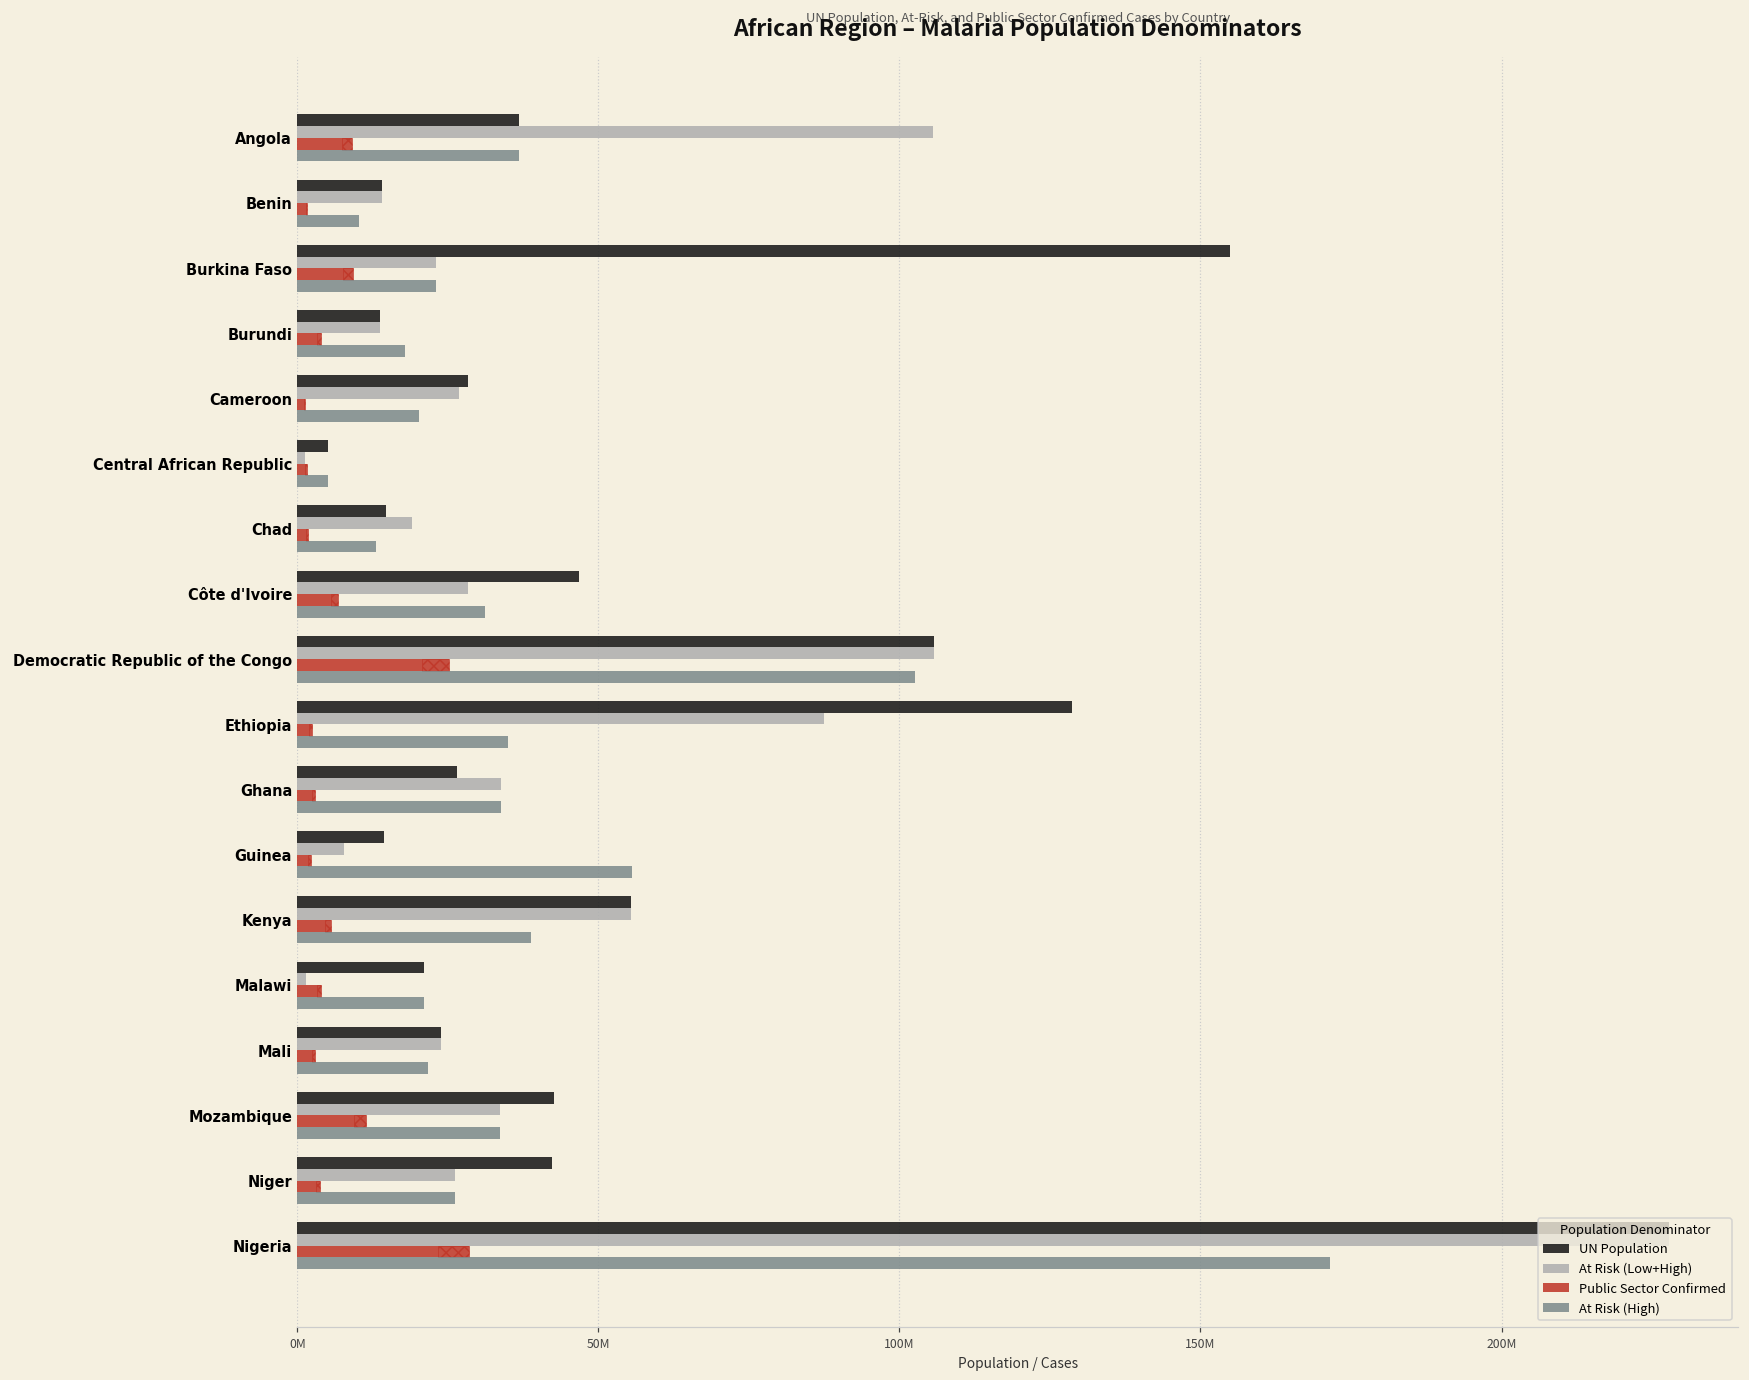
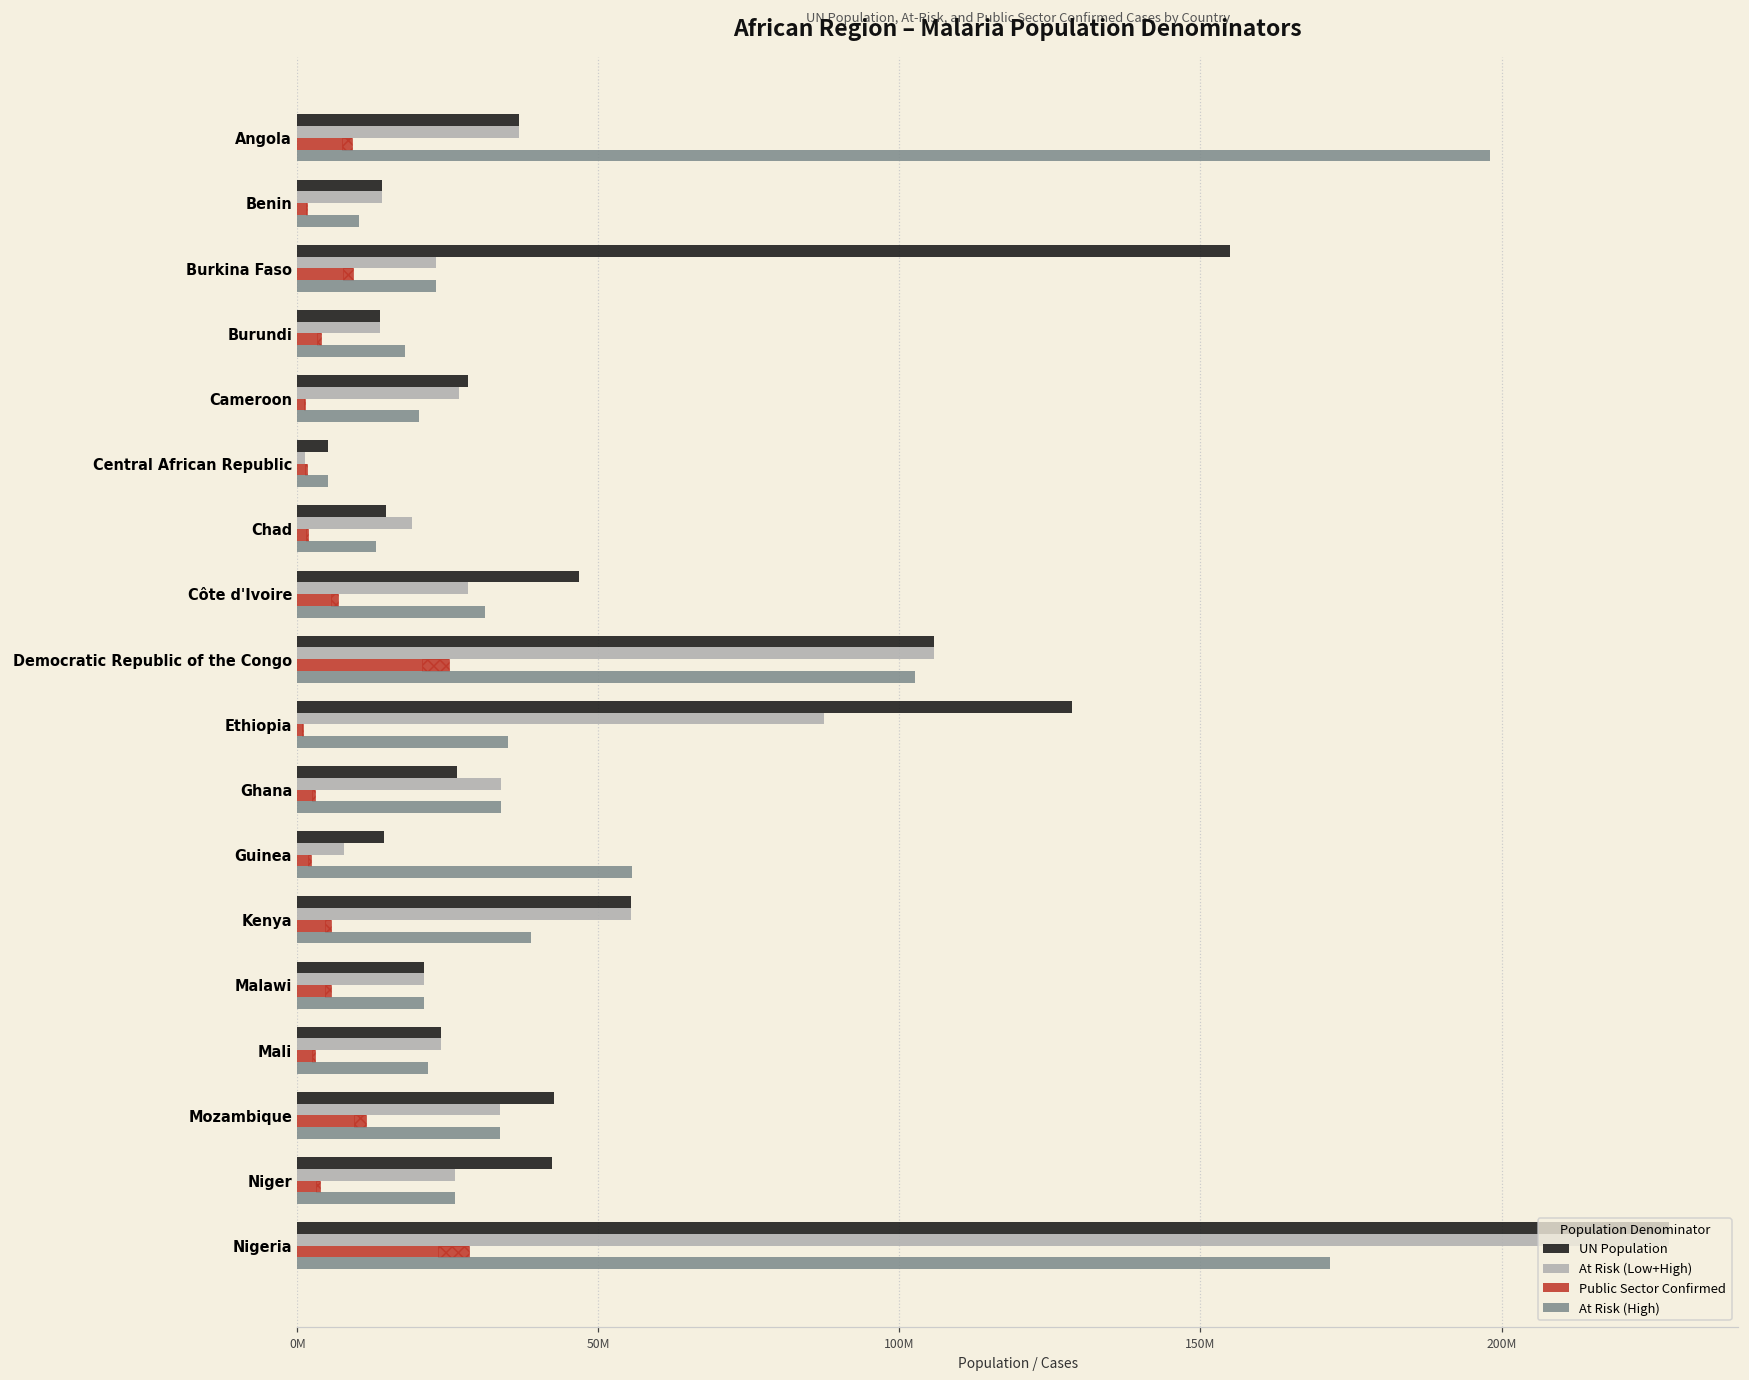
At Risk (Low+High), Angola: 105000000 -> 37000000
At Risk (High), Angola: 37000000 -> 198000000
Public Sector Confirmed, Ethiopia: 2000000 -> 1000000
At Risk (Low+High), Malawi: 2000000 -> 21000000
Public Sector Confirmed, Malawi: 4000000 -> 6000000
